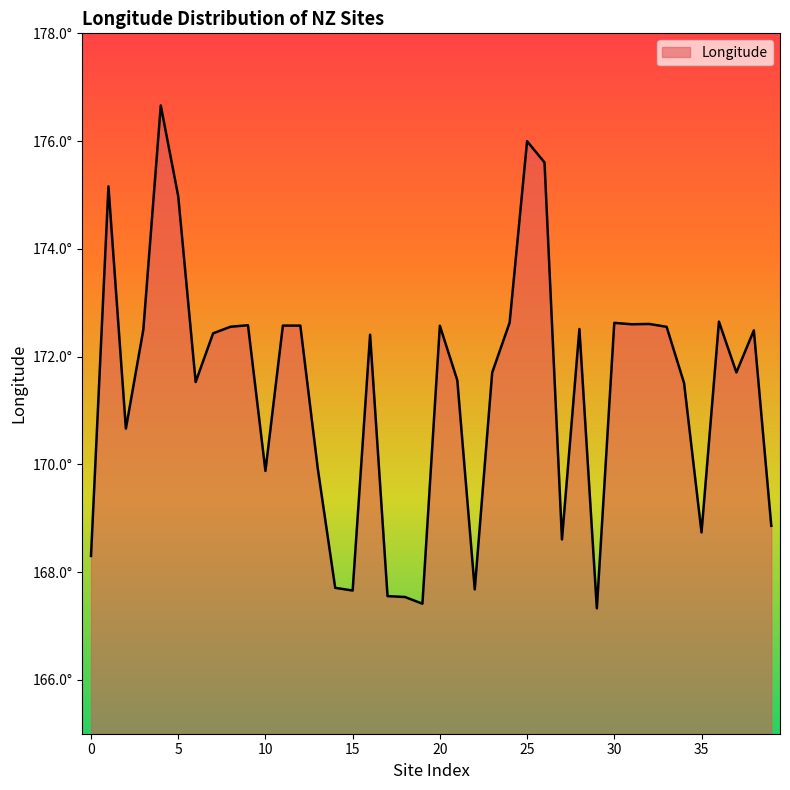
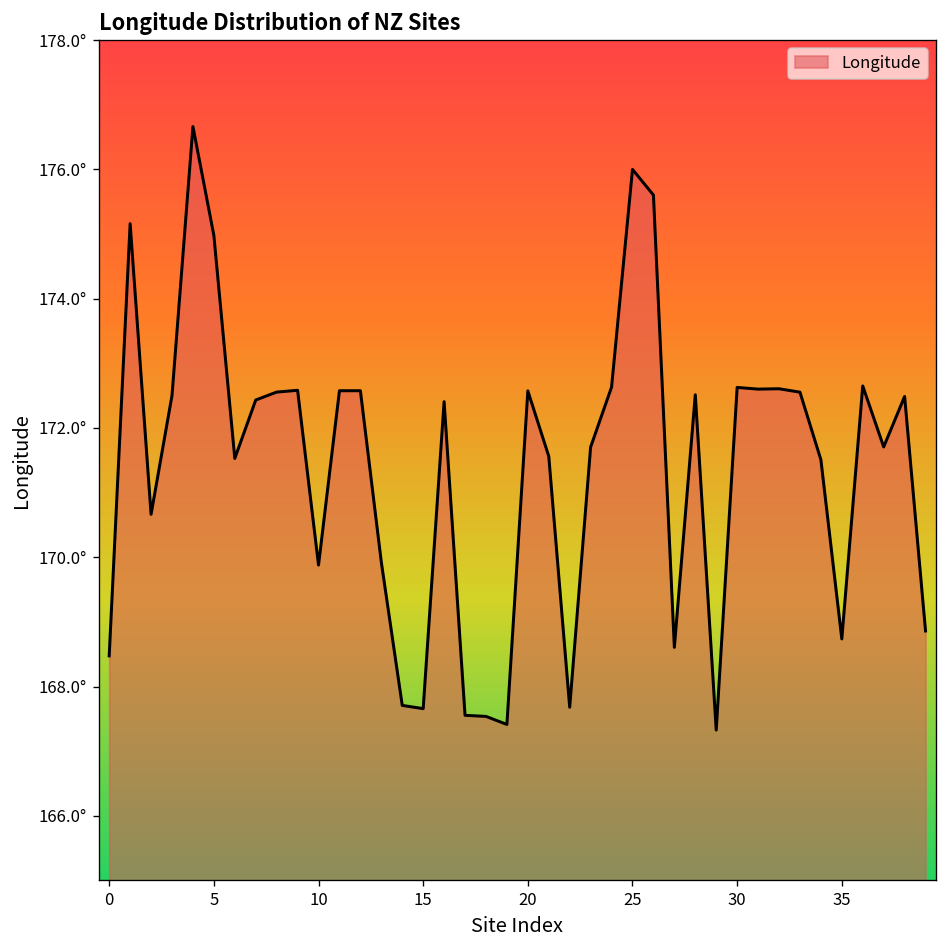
0: 168.3° -> 168.5°
